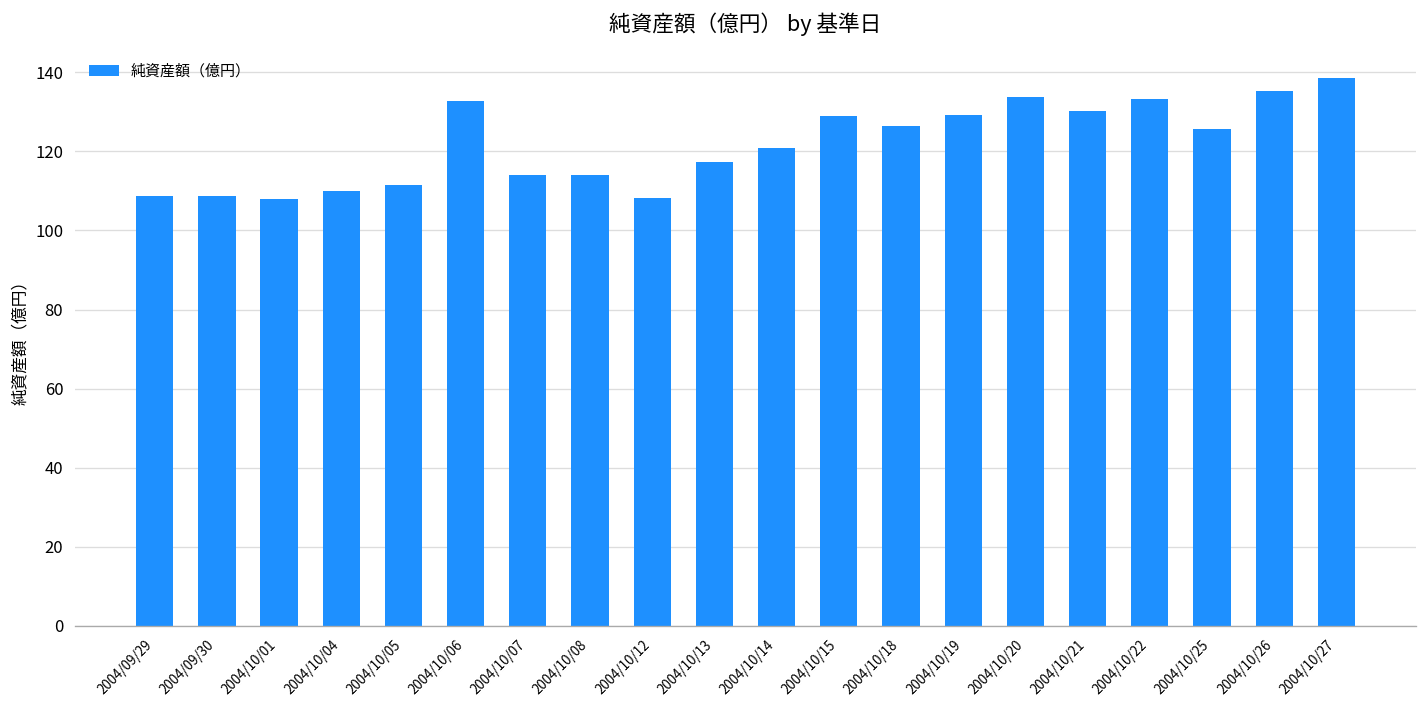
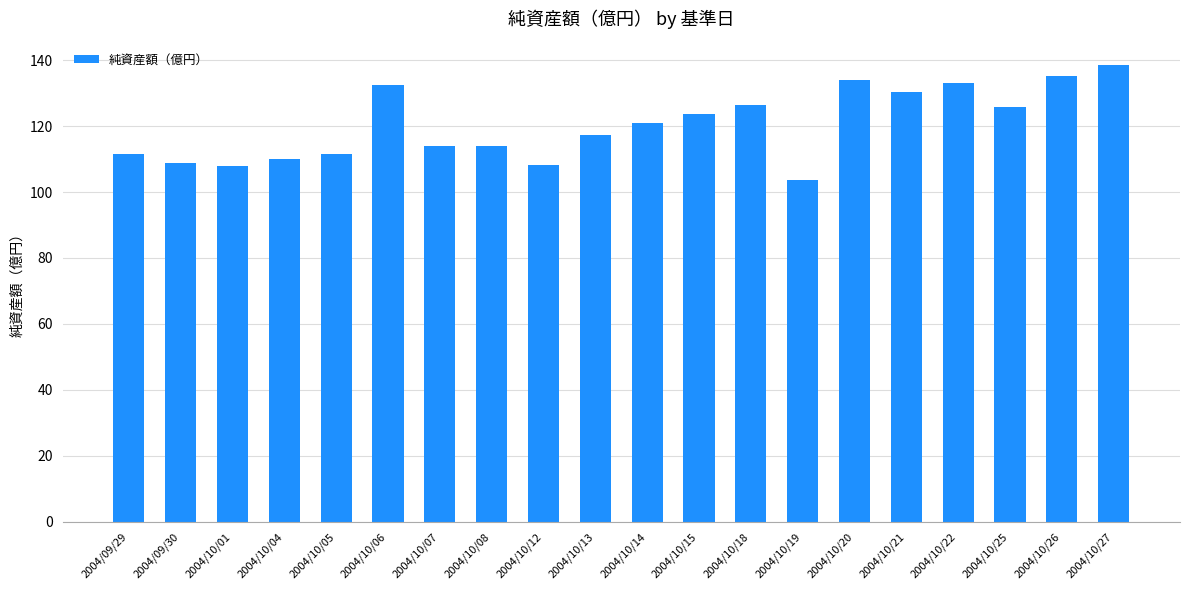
2004/09/29: 109 -> 111
2004/10/15: 129 -> 124
2004/10/19: 129 -> 104
